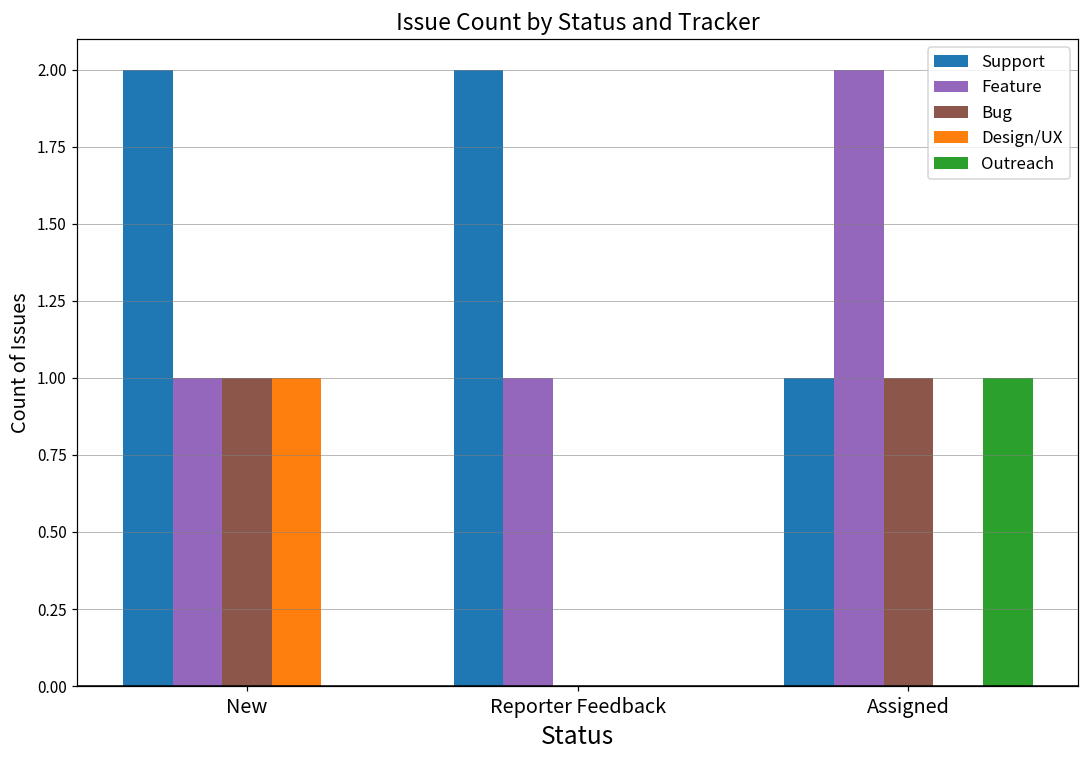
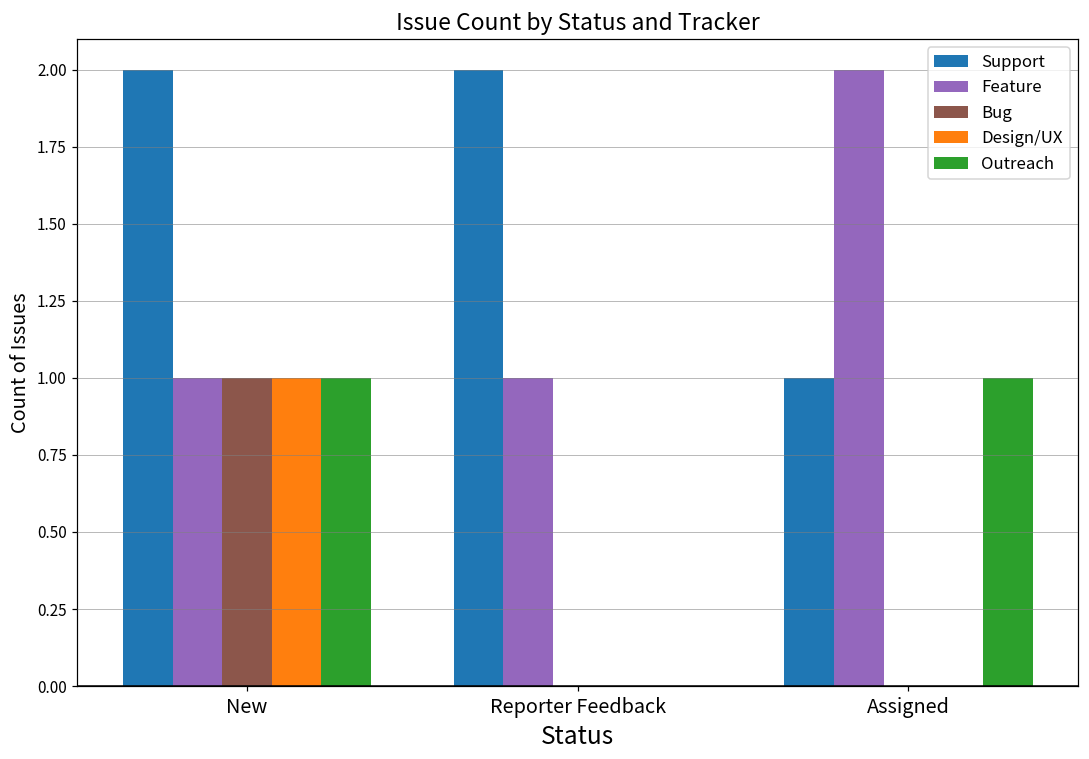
Outreach, New: 0 -> 1
Bug, Assigned: 1 -> 0
